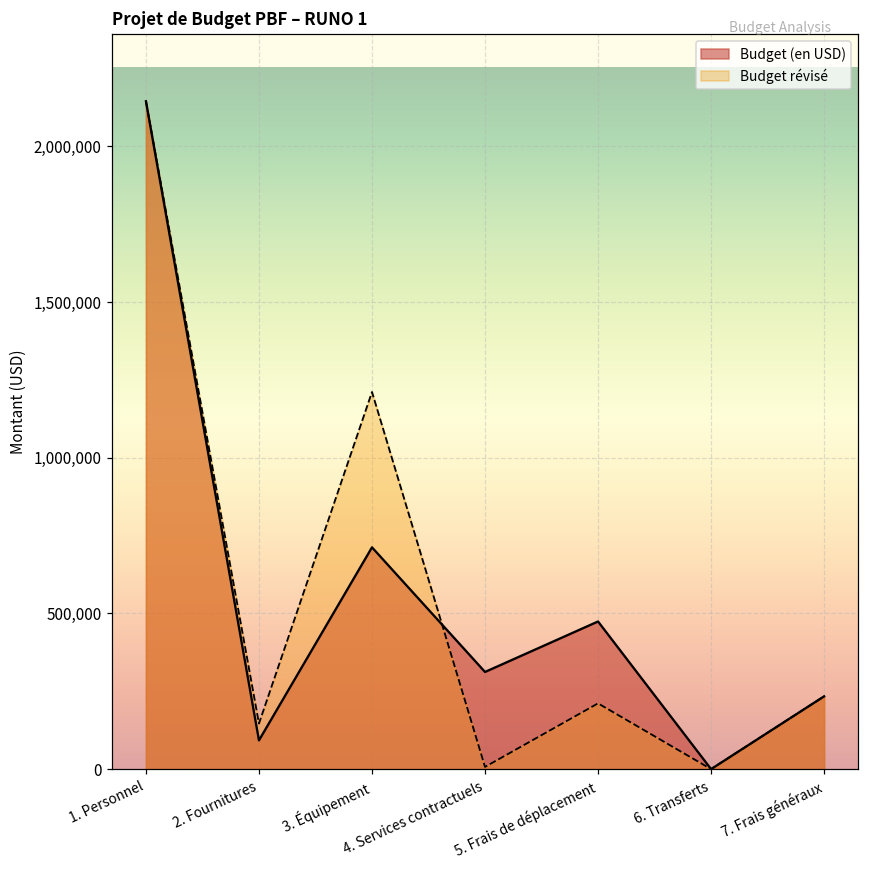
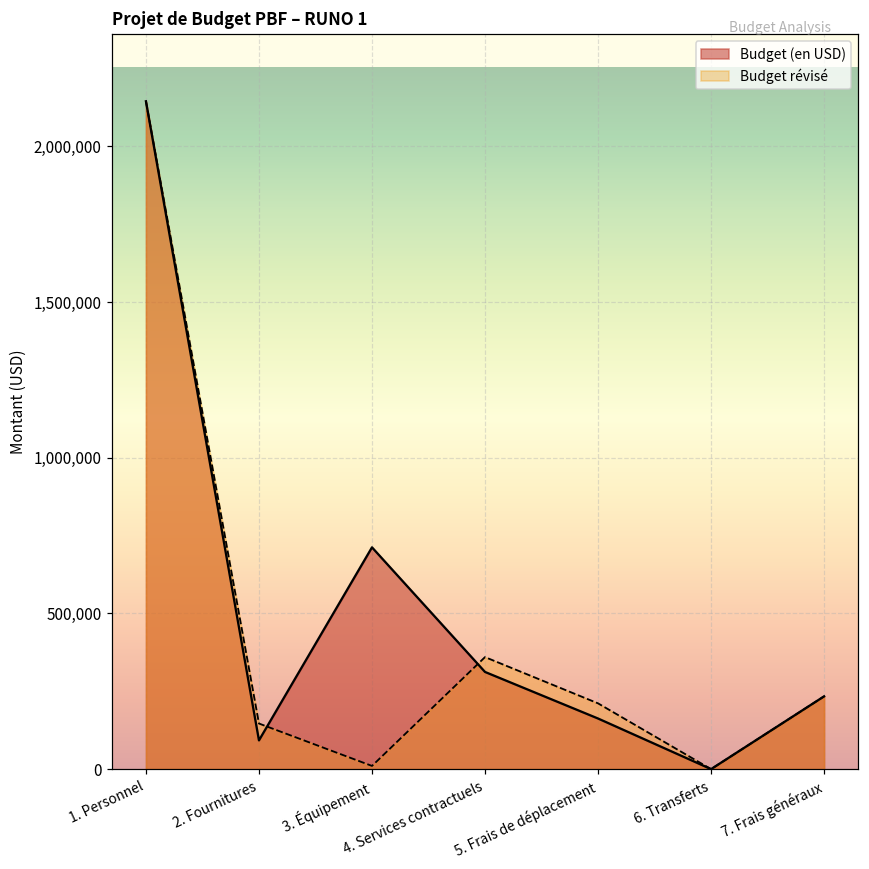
Budget révisé, 3. Équipement: 1,210,000 -> 10,000
Budget révisé, 4. Services contractuels: 10,000 -> 360,000
Budget (en USD), 5. Frais de déplacement: 470,000 -> 160,000
